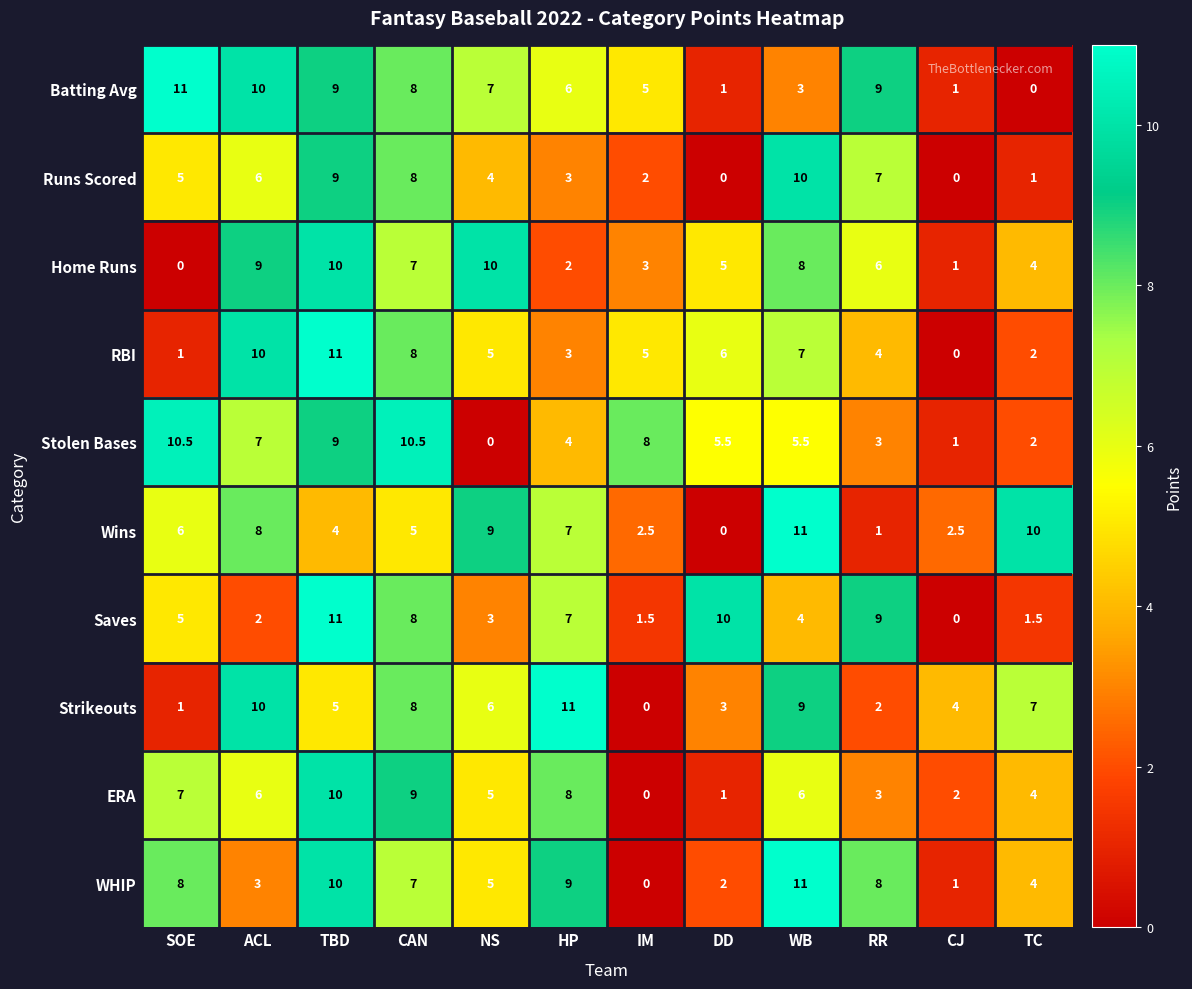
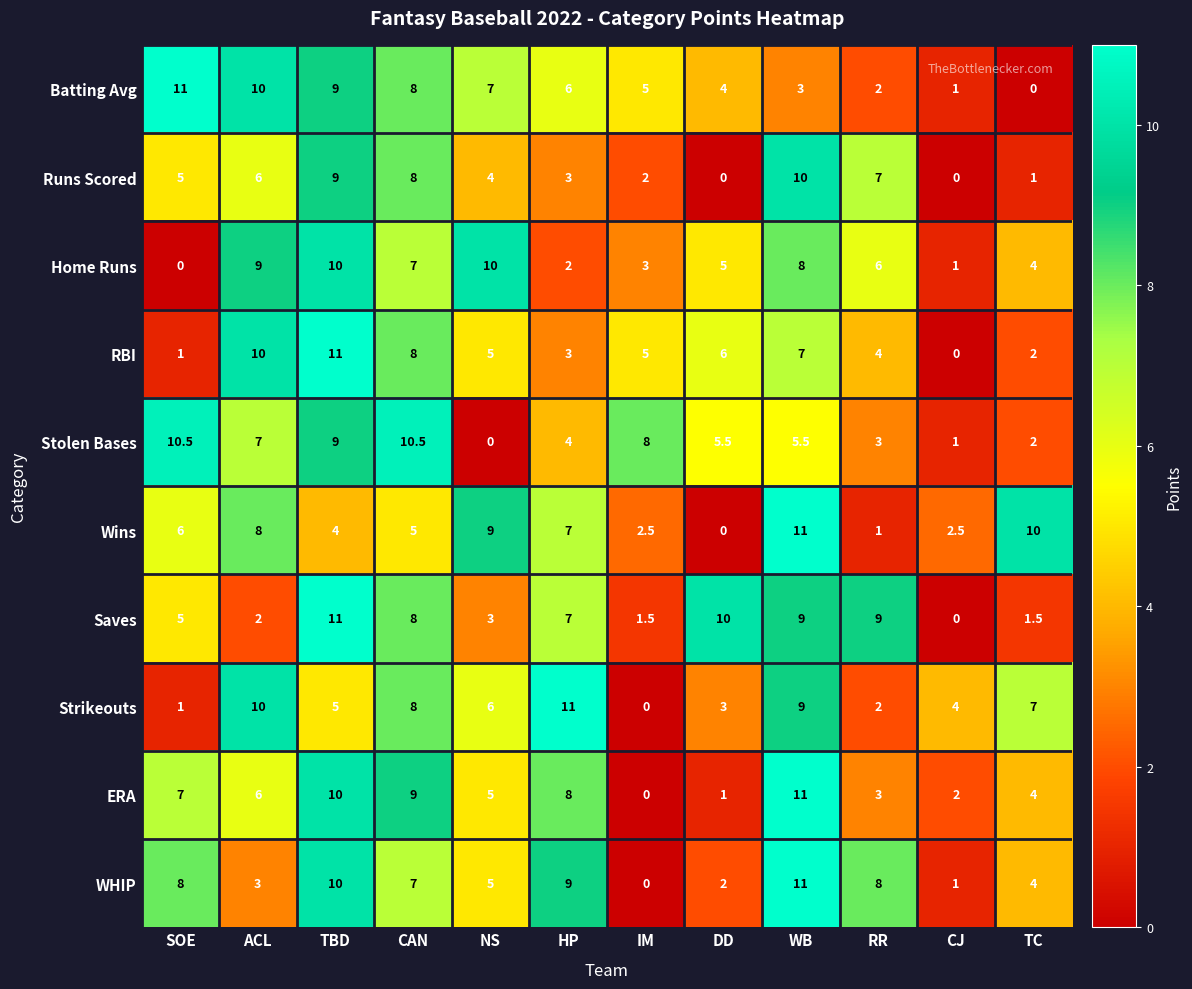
Batting Avg, DD: 1 -> 4
Batting Avg, RR: 9 -> 2
Saves, WB: 4 -> 9
ERA, WB: 6 -> 11
